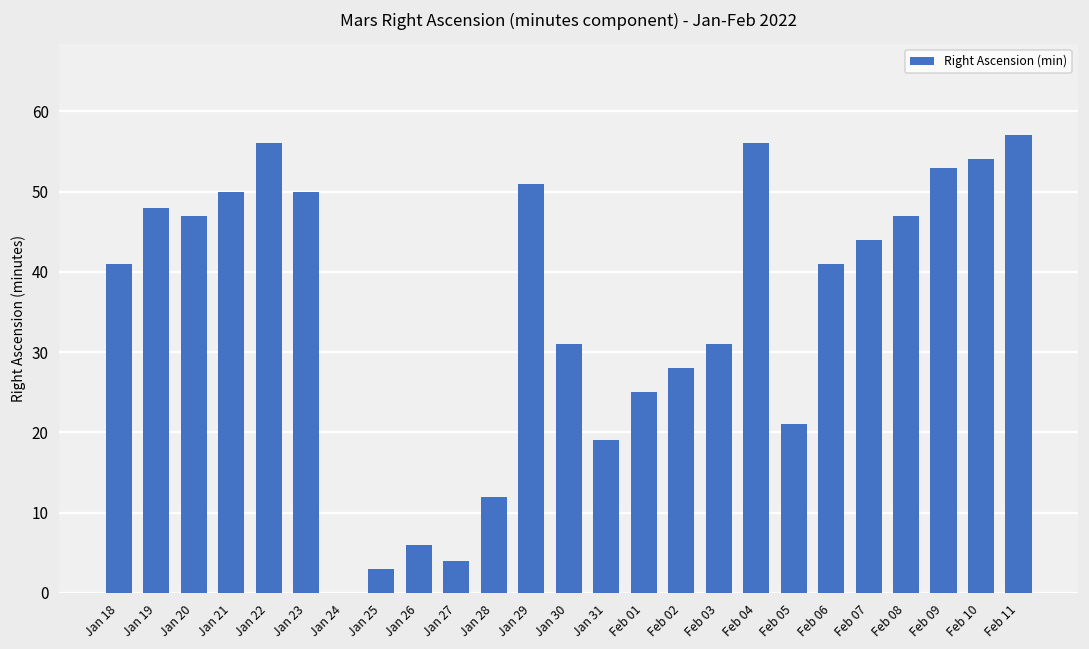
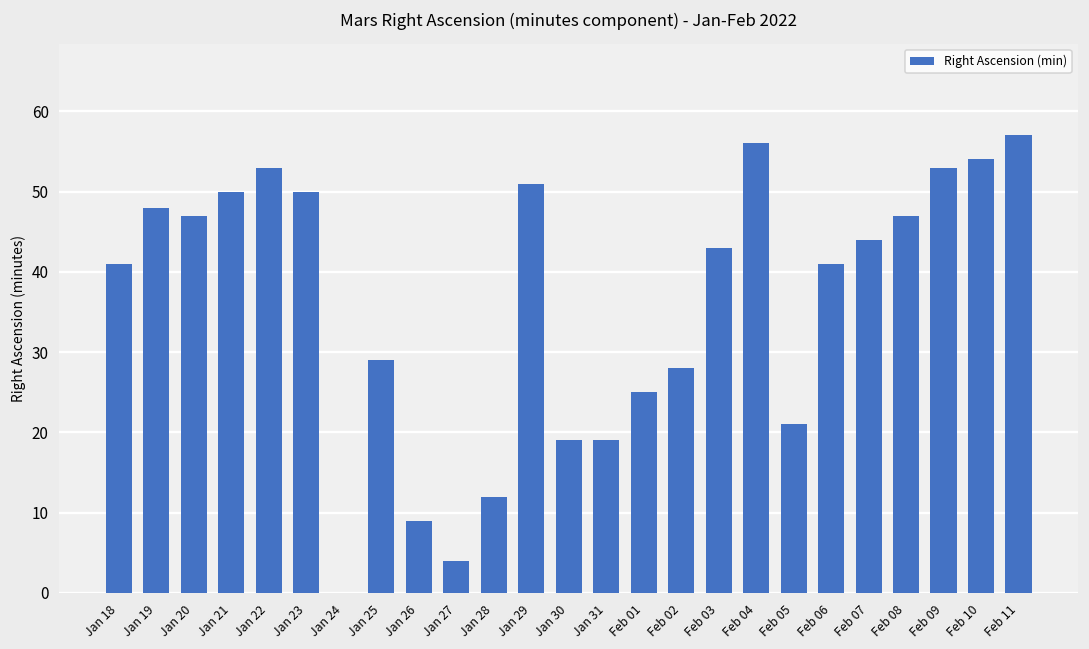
Jan 22: 56 -> 53
Jan 25: 3 -> 29
Jan 26: 6 -> 9
Jan 30: 31 -> 19
Feb 03: 31 -> 43
